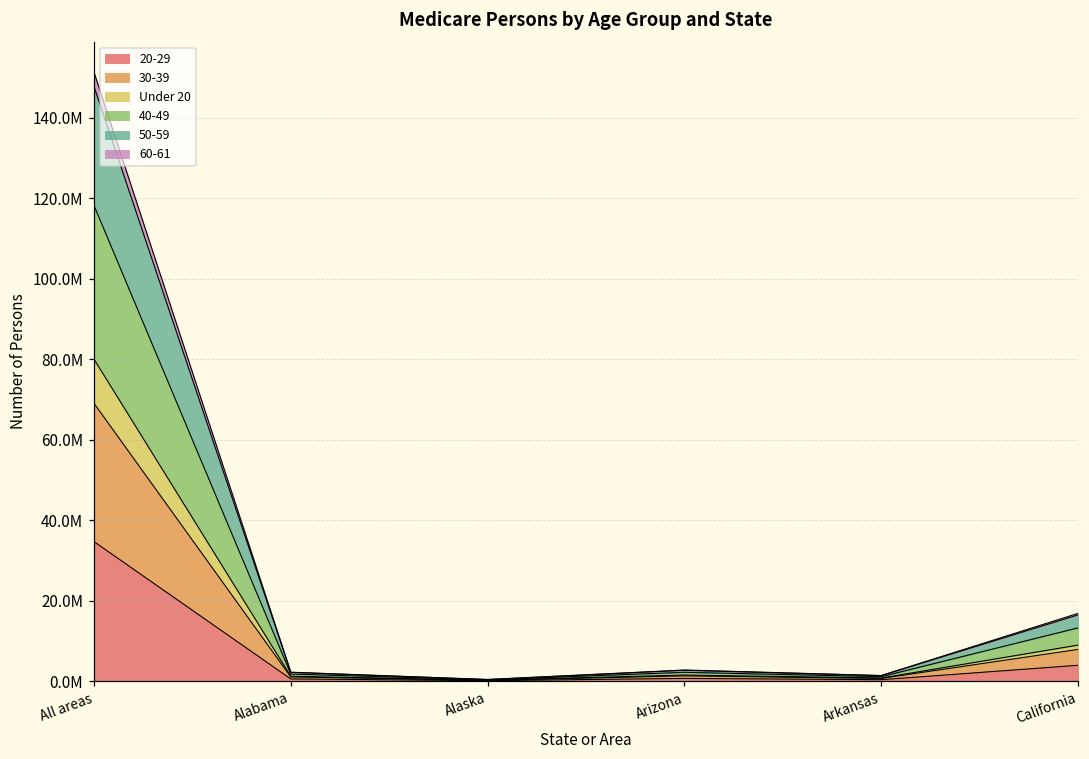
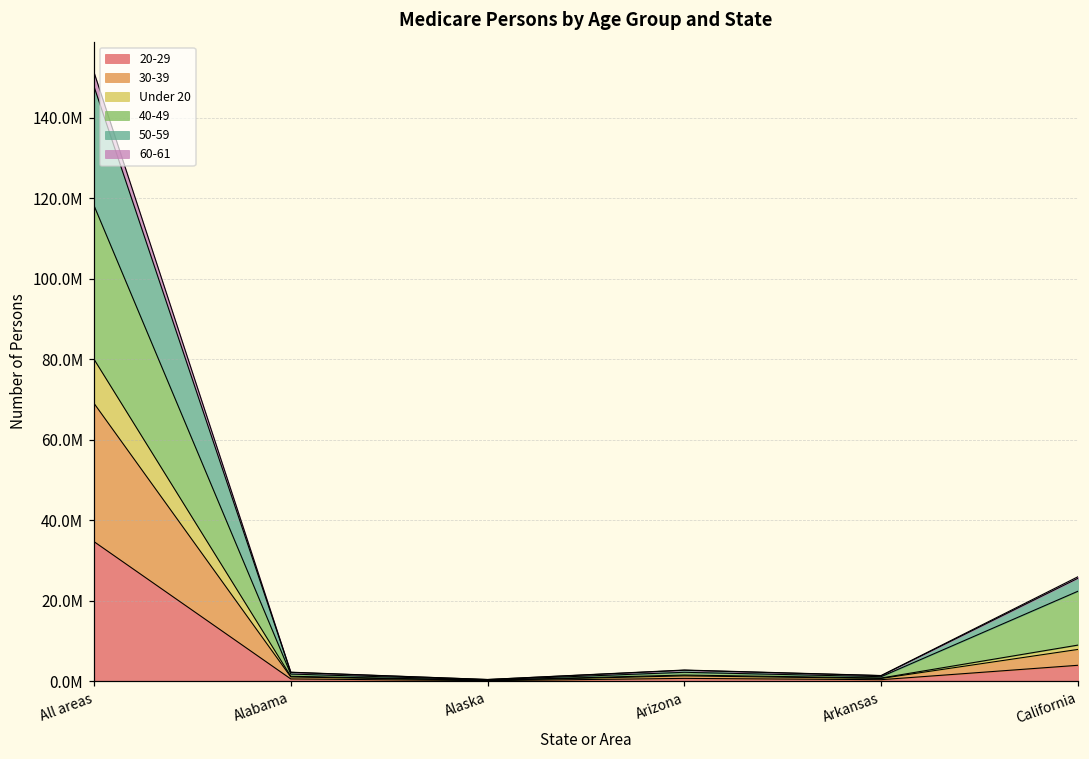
40-49, California: 4000000 -> 13000000
